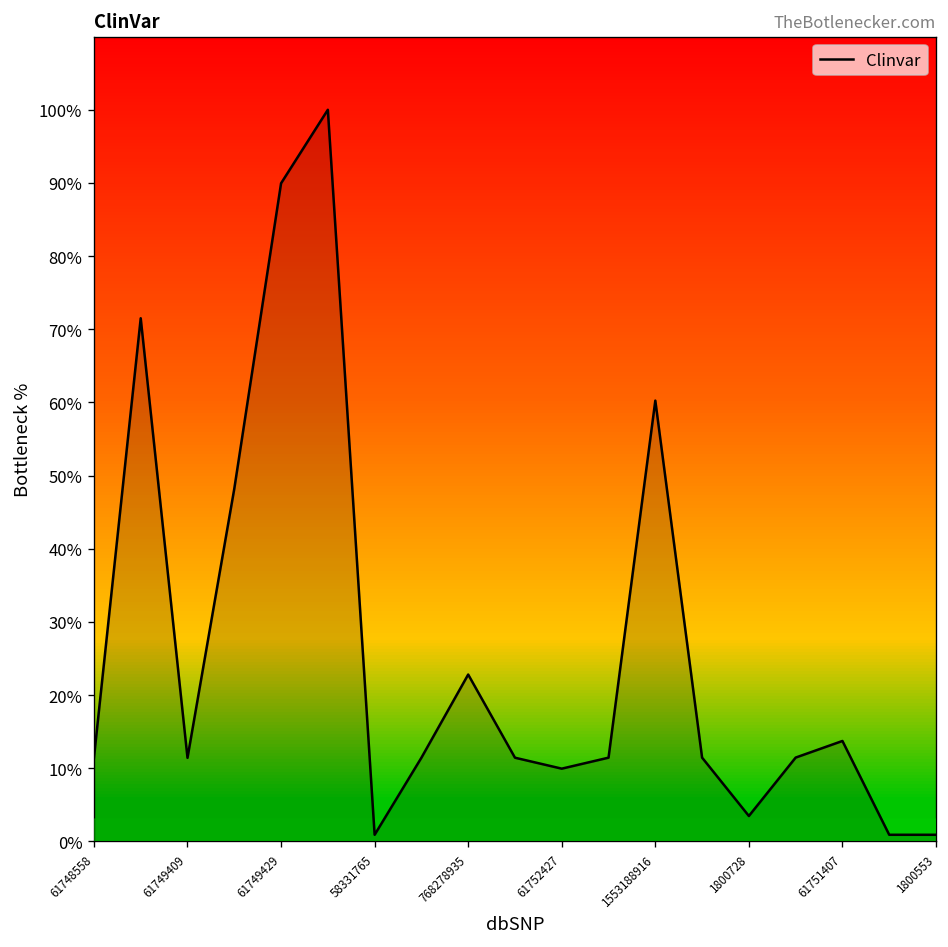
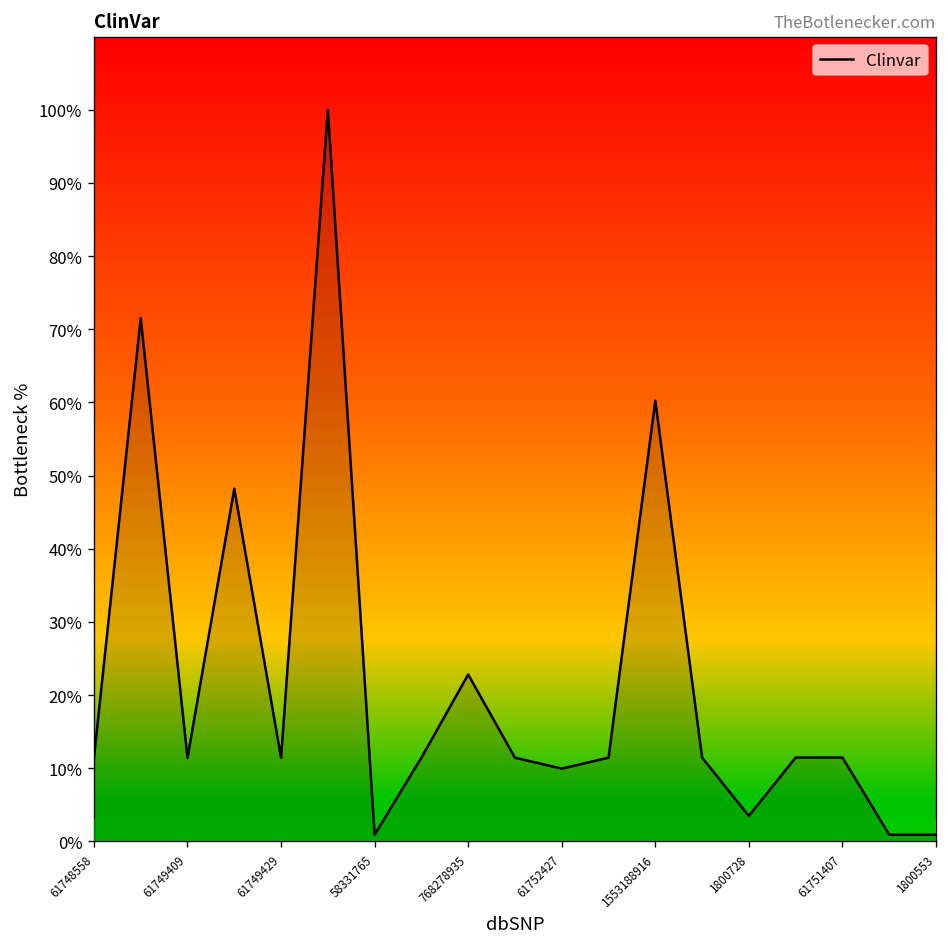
61749429: 90% -> 11%
61751407: 14% -> 11%
